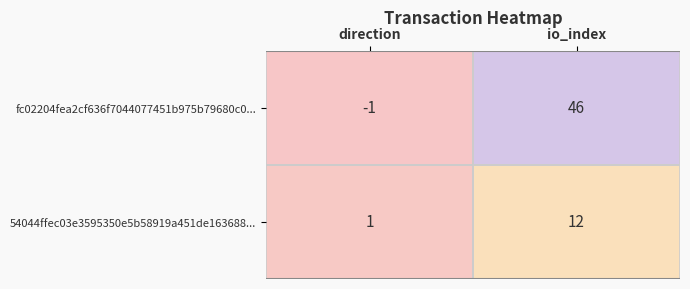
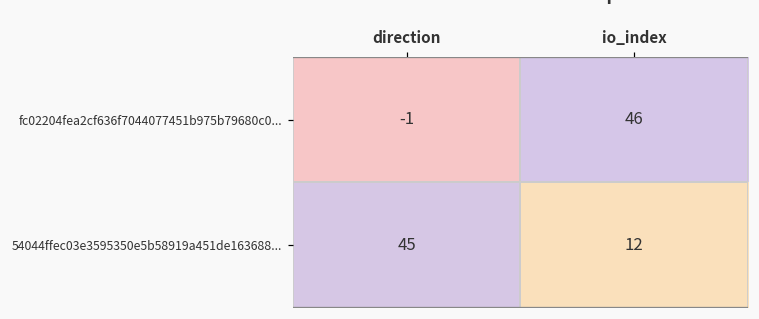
54044ffec03e3595350e5b58919a451de163688..., direction: 1 -> 45
